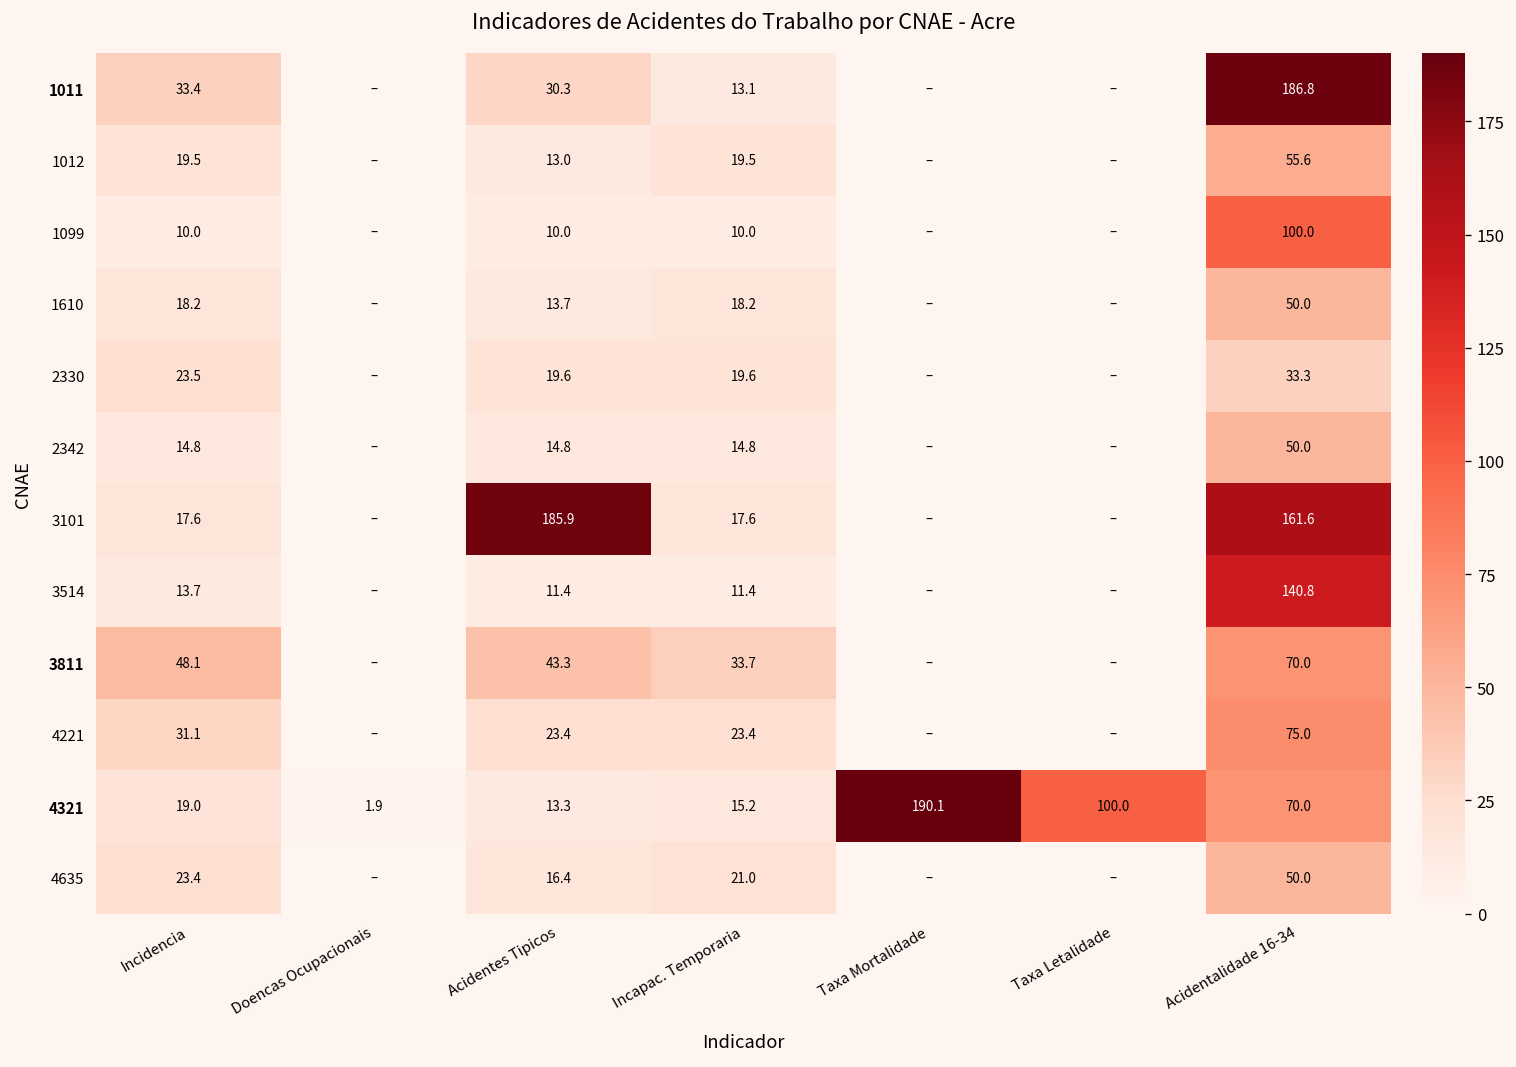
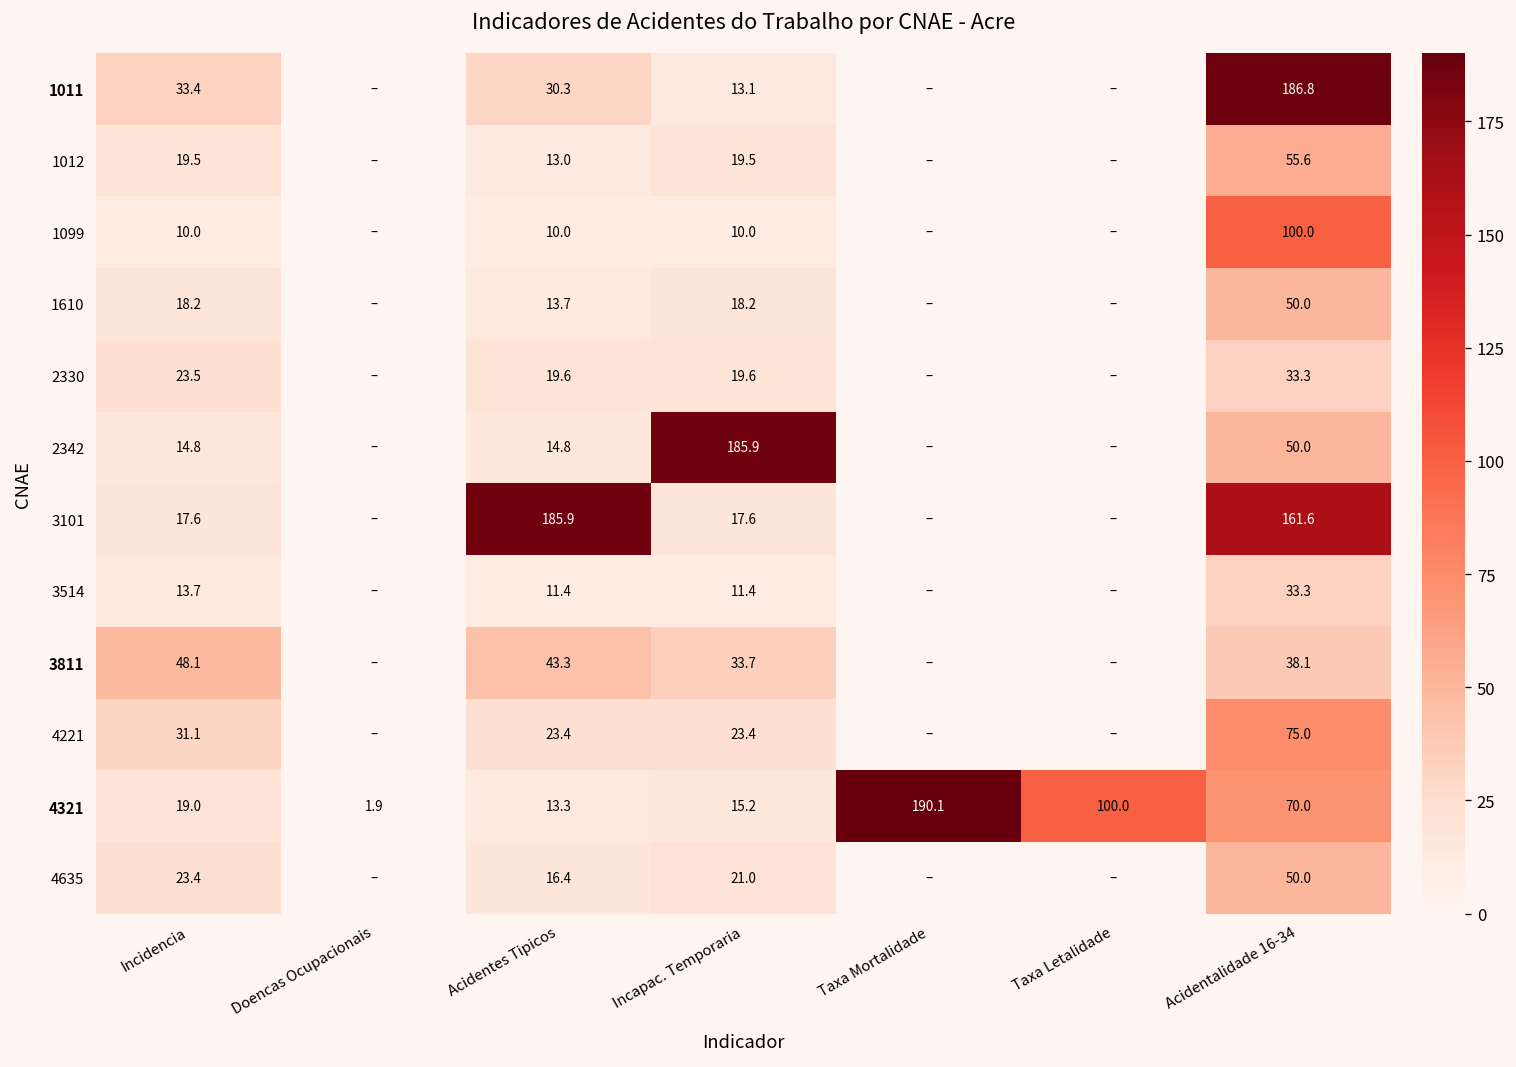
2342, Incapac. Temporaria: 14.8 -> 185.9
3514, Acidentalidade 16-34: 140.8 -> 33.3
3811, Acidentalidade 16-34: 70.0 -> 38.1
